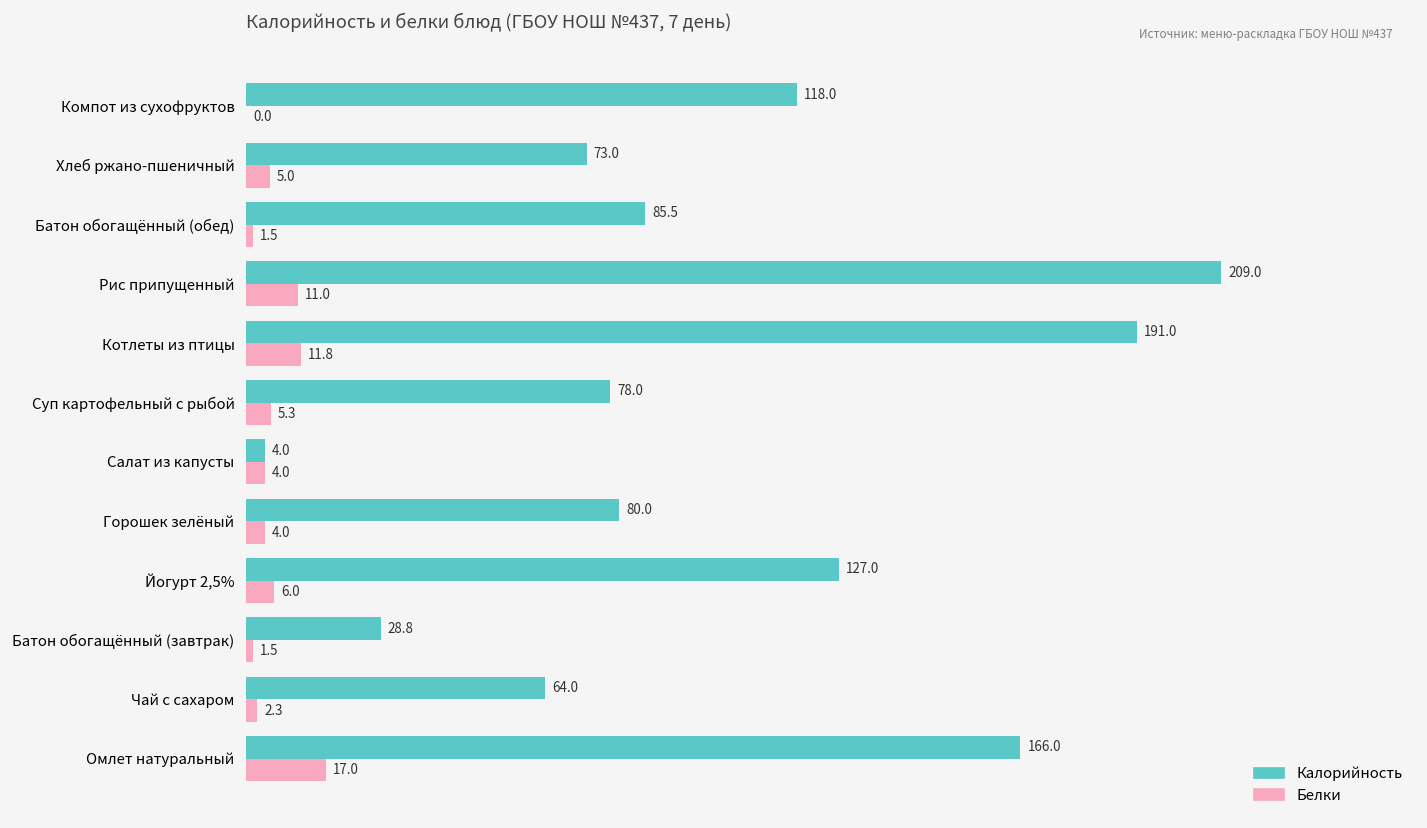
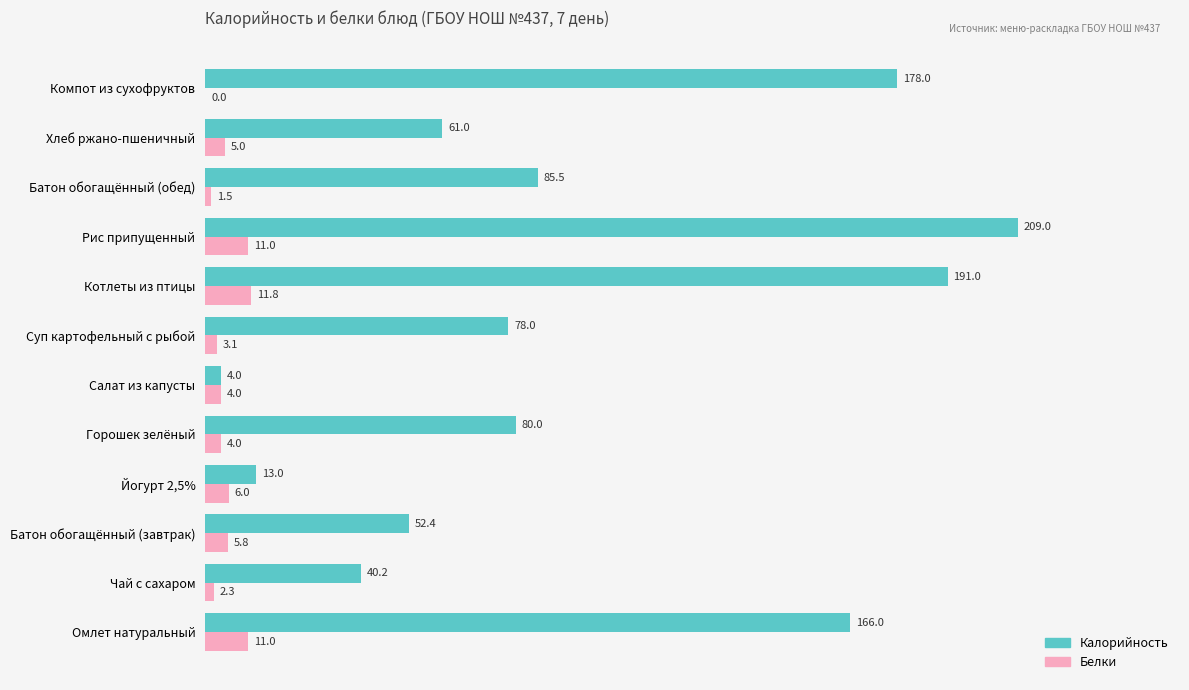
Калорийность, Компот из сухофруктов: 118.0 -> 178.0
Калорийность, Хлеб ржано-пшеничный: 73.0 -> 61.0
Белки, Суп картофельный с рыбой: 5.3 -> 3.1
Калорийность, Йогурт 2,5%: 127.0 -> 13.0
Калорийность, Батон обогащённый (завтрак): 28.8 -> 52.4
Белки, Батон обогащённый (завтрак): 1.5 -> 5.8
Калорийность, Чай с сахаром: 64.0 -> 40.2
Белки, Омлет натуральный: 17.0 -> 11.0
